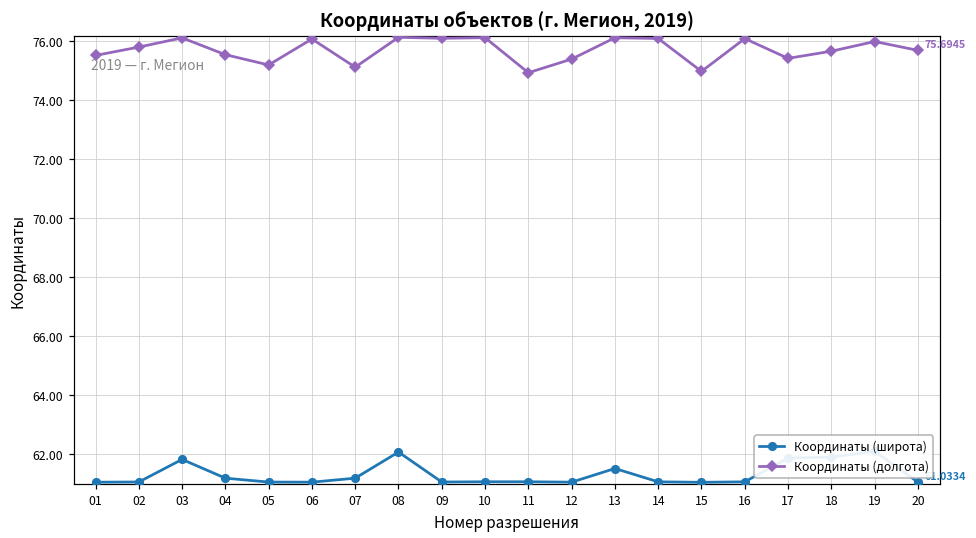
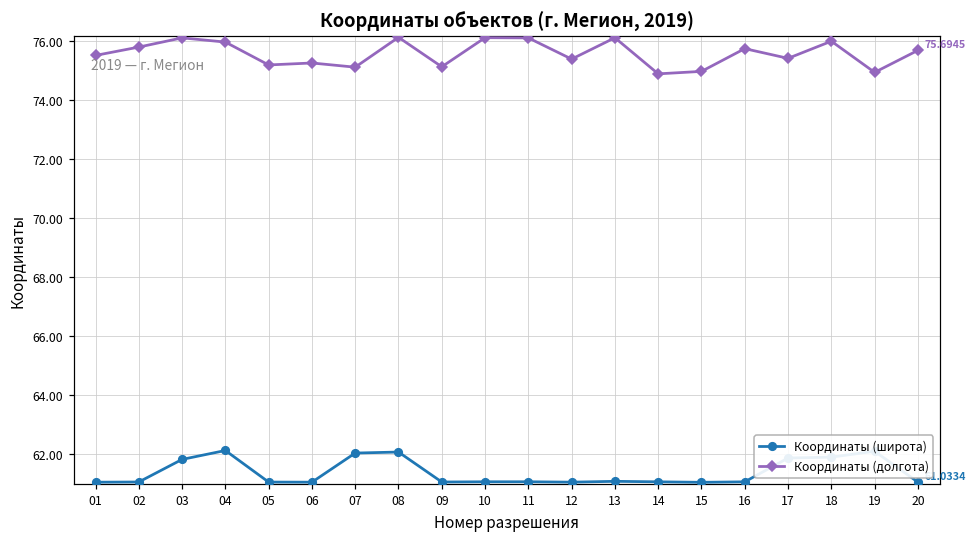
Координаты (широта), 04: 61.2 -> 62.1
Координаты (долгота), 04: 75.5 -> 76.0
Координаты (долгота), 06: 76.1 -> 75.3
Координаты (широта), 07: 61.2 -> 62.0
Координаты (долгота), 09: 76.1 -> 75.1
Координаты (долгота), 11: 74.9 -> 76.1
Координаты (широта), 13: 61.5 -> 61.1
Координаты (долгота), 14: 76.1 -> 74.9
Координаты (долгота), 16: 76.1 -> 75.8
Координаты (долгота), 18: 75.7 -> 76.0
Координаты (долгота), 19: 76.0 -> 74.9
